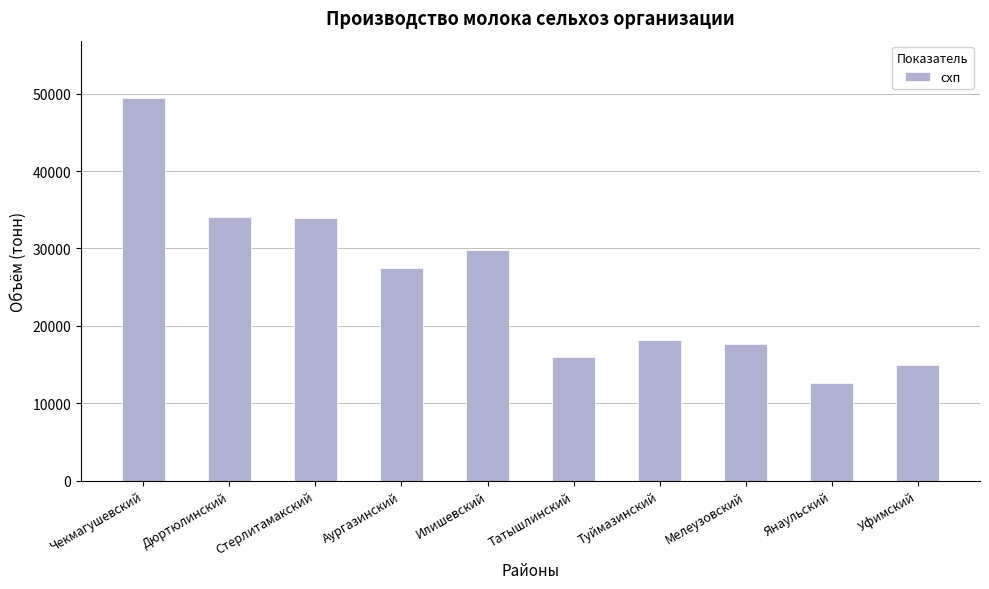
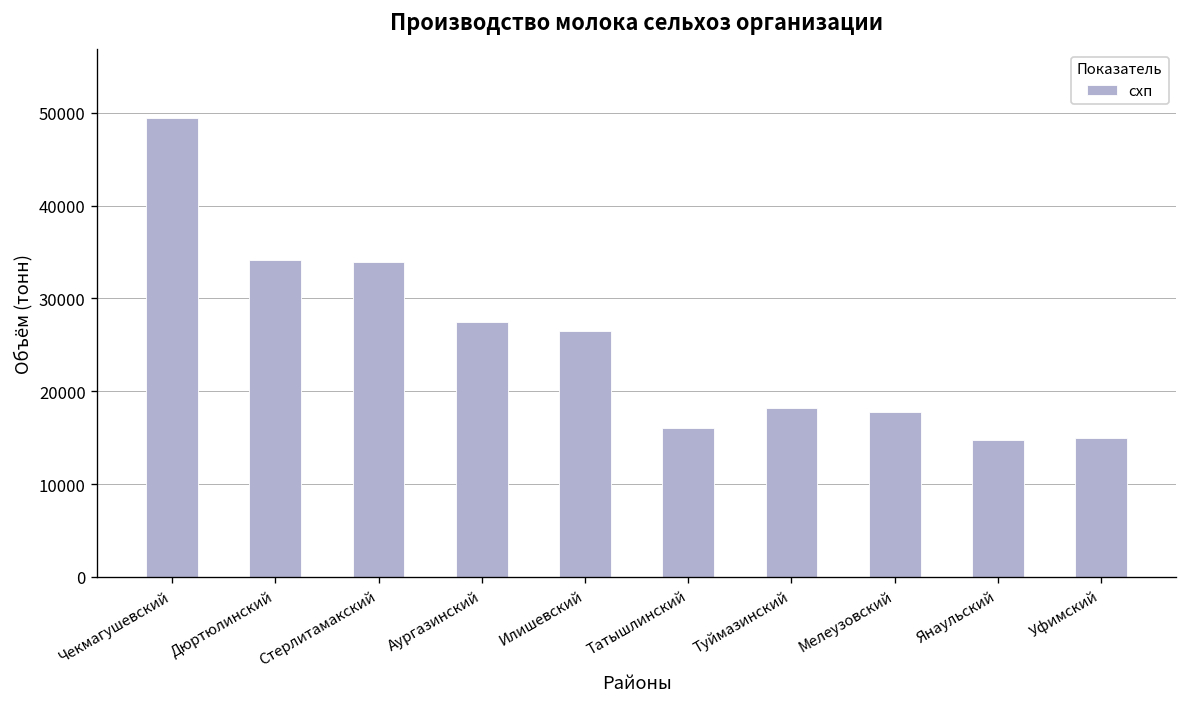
Илишевский: 30000 -> 26000
Янаульский: 13000 -> 15000
